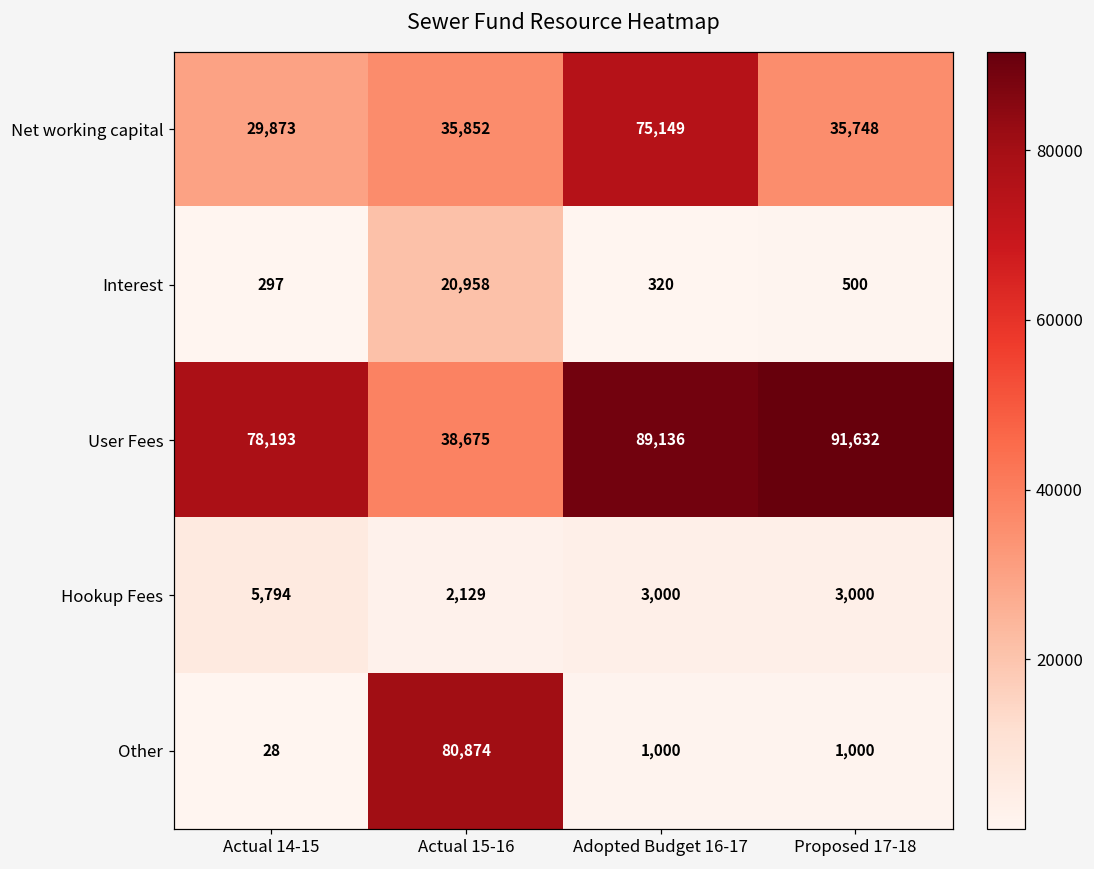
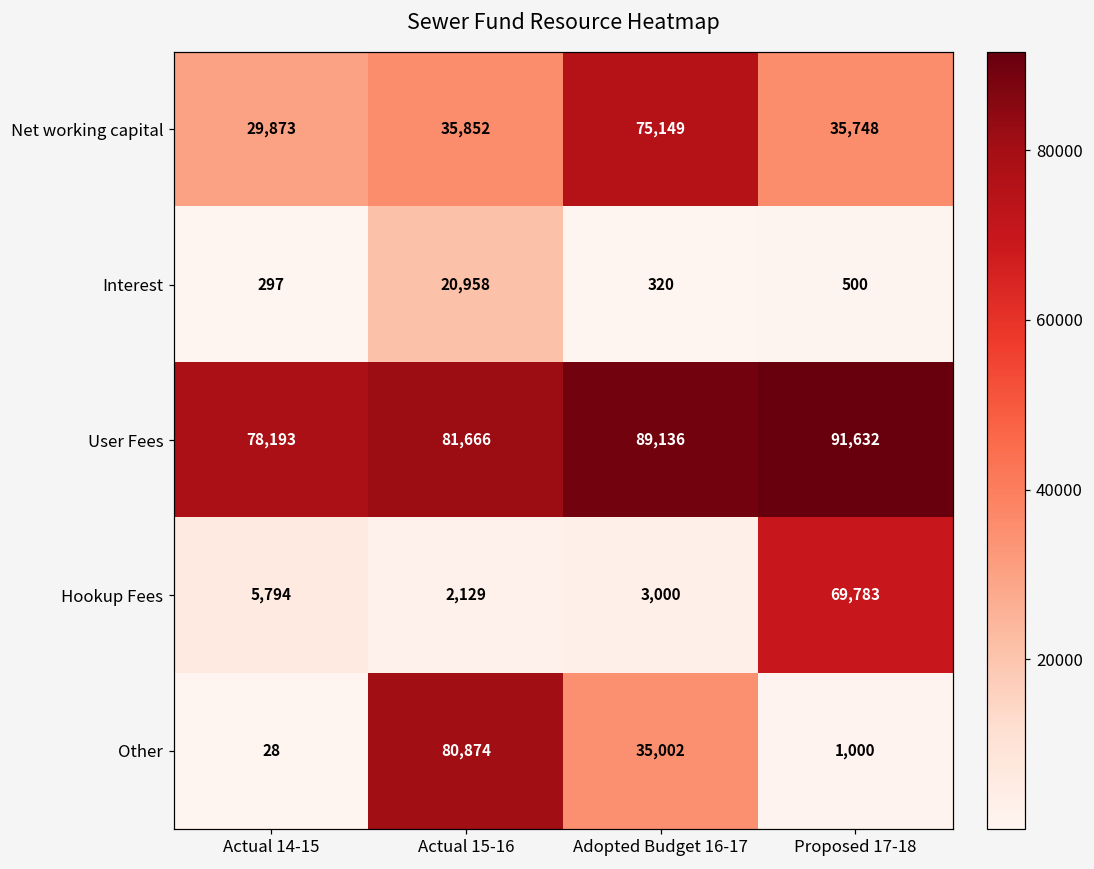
User Fees, Actual 15-16: 38,675 -> 81,666
Hookup Fees, Proposed 17-18: 3,000 -> 69,783
Other, Adopted Budget 16-17: 1,000 -> 35,002
